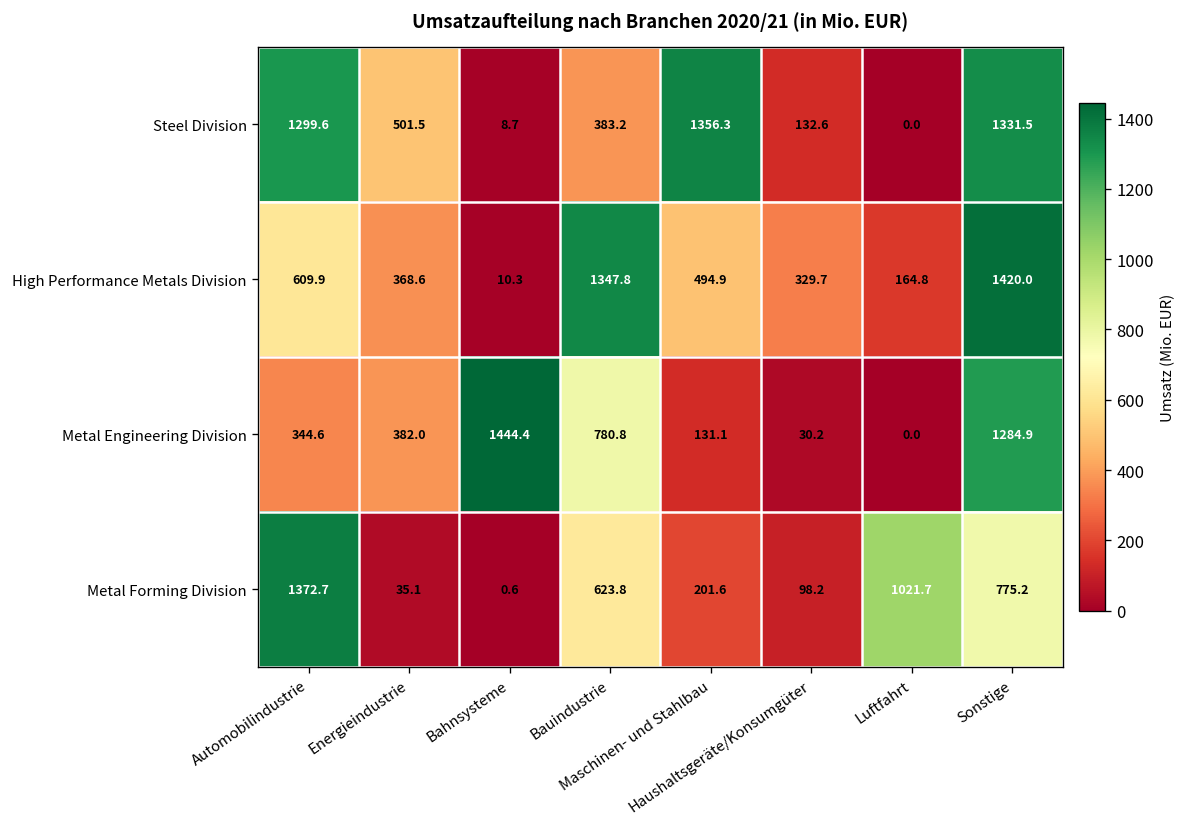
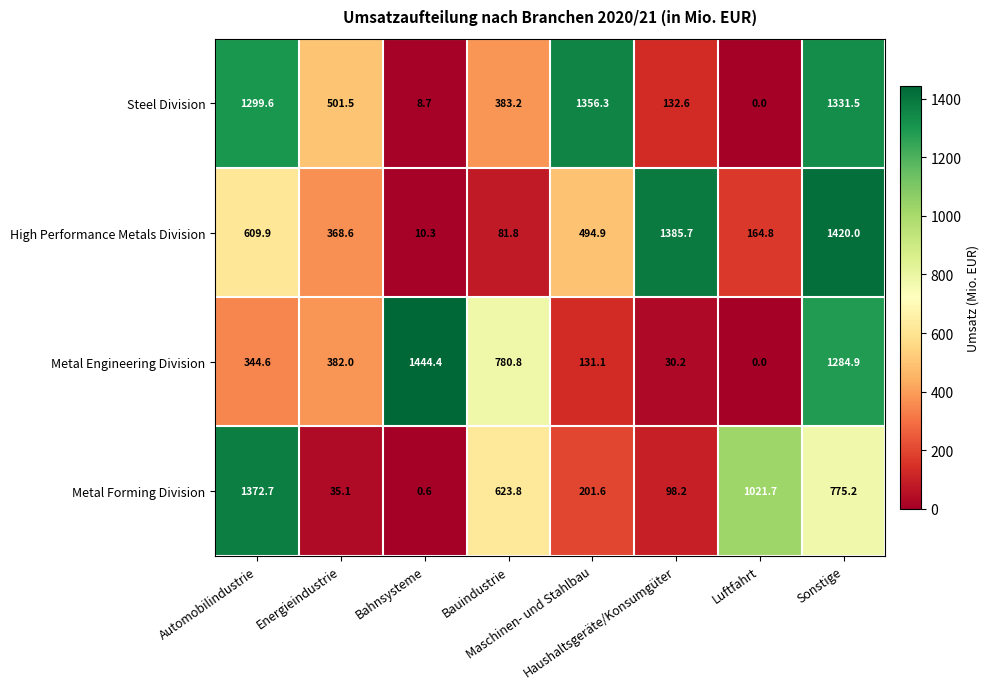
High Performance Metals Division, Bauindustrie: 1347.8 -> 81.8
High Performance Metals Division, Haushaltsgeräte/Konsumgüter: 329.7 -> 1385.7
